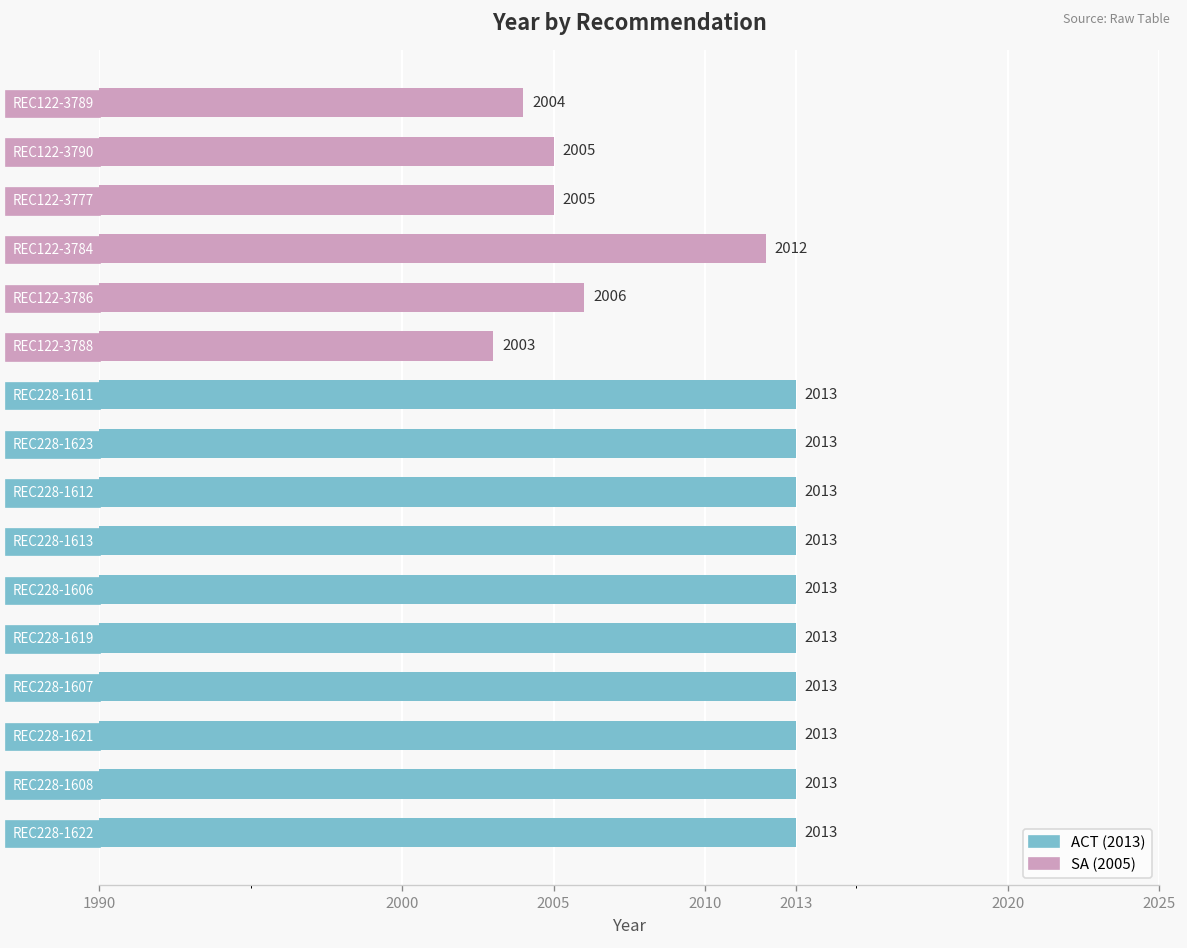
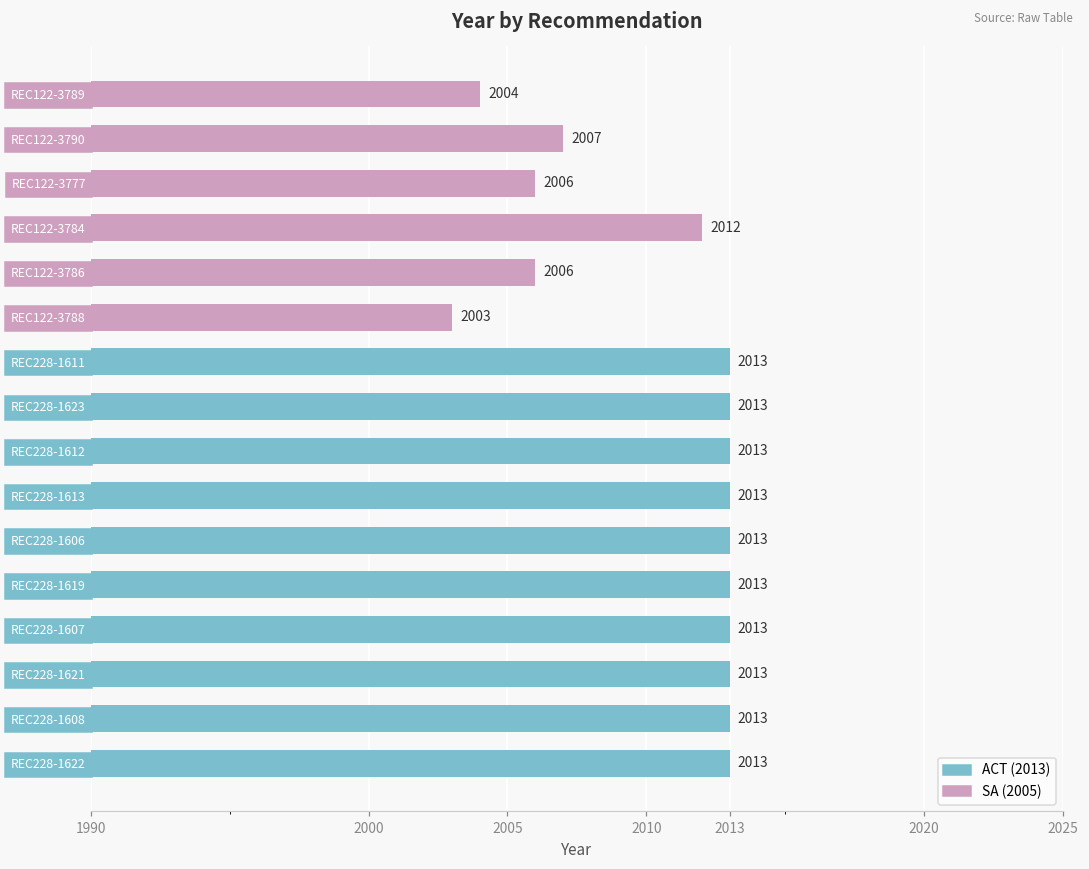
REC122-3790: 2005 -> 2007
REC122-3777: 2005 -> 2006
